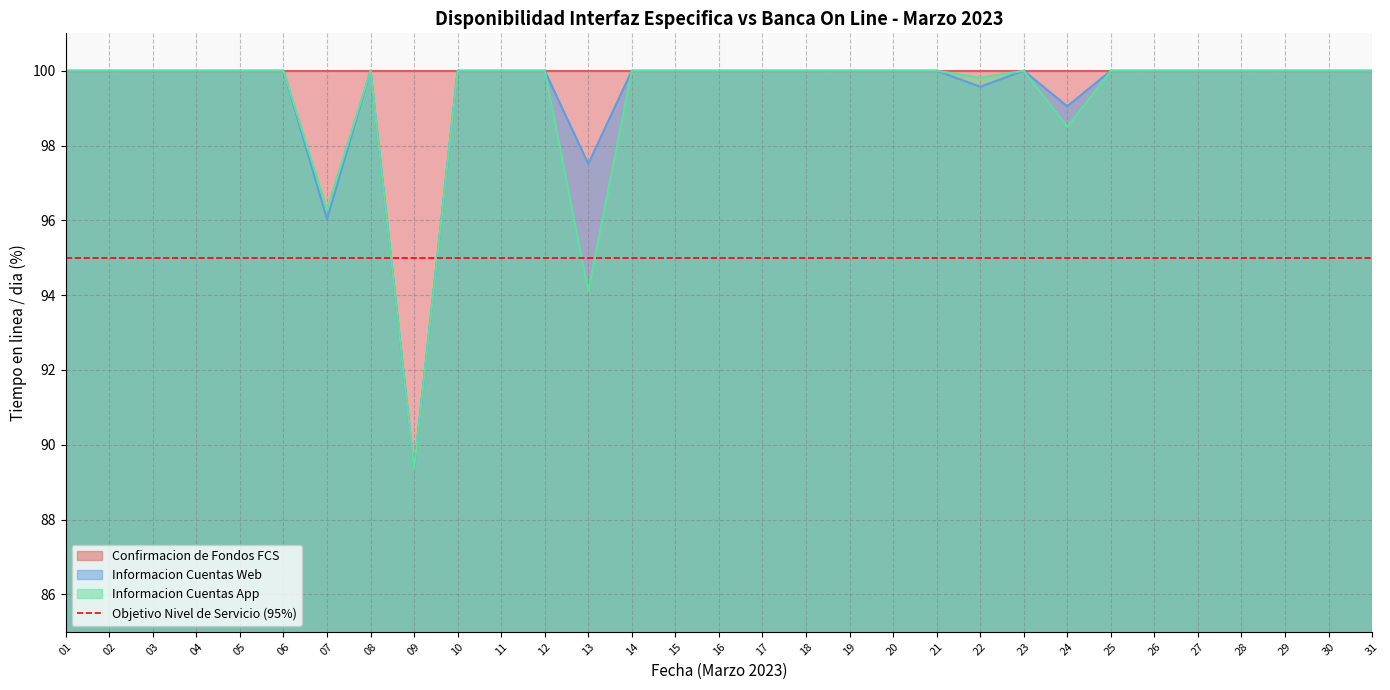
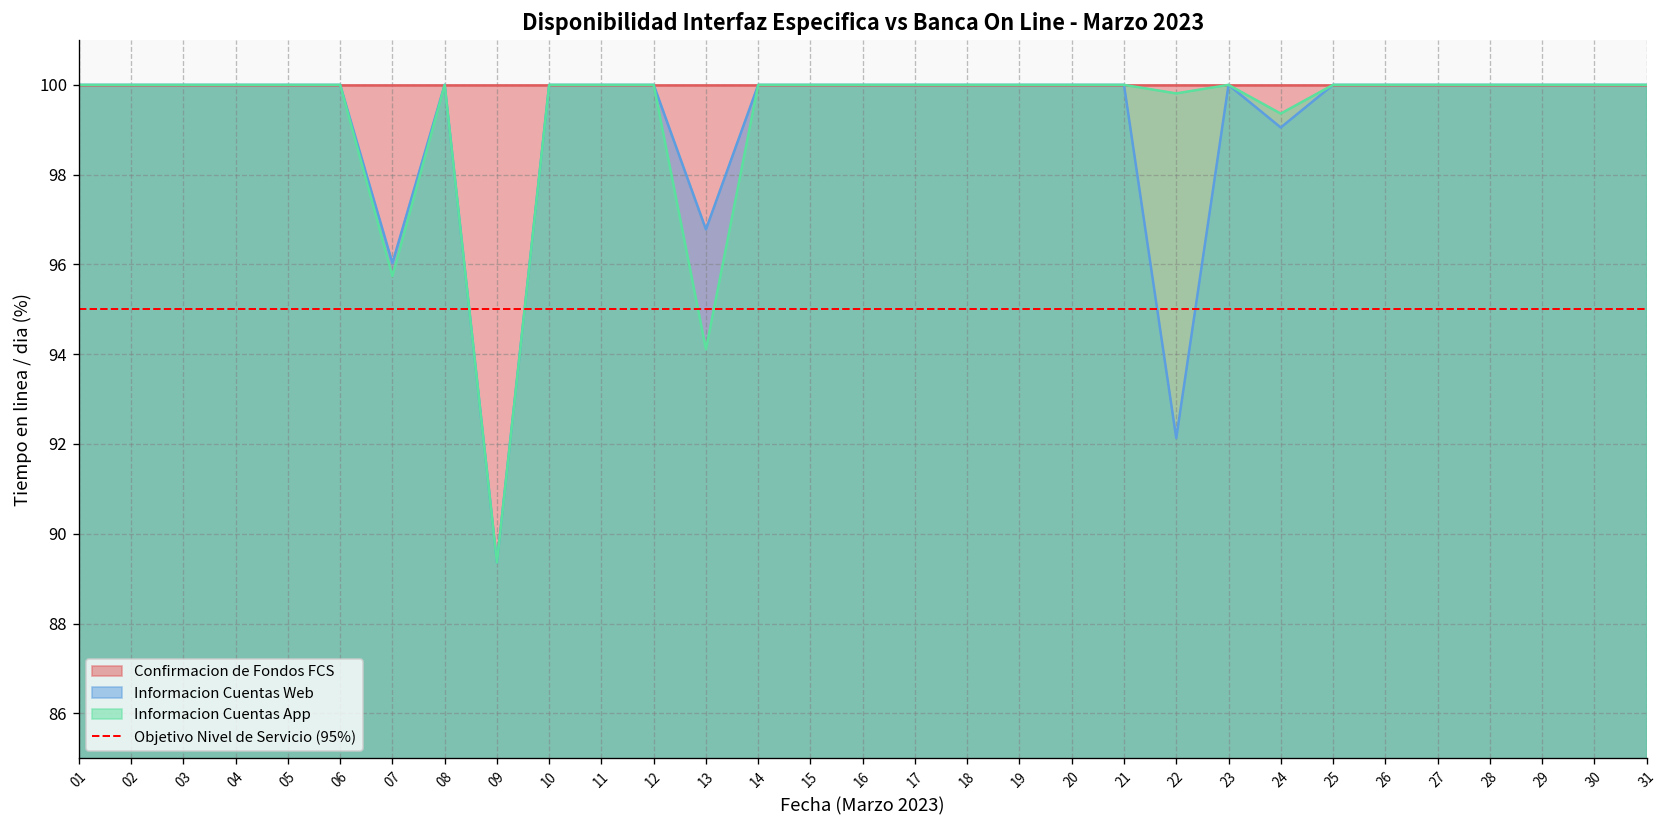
Informacion Cuentas App, 07: 96.3 -> 95.7
Informacion Cuentas Web, 13: 97.5 -> 96.8
Informacion Cuentas Web, 22: 99.6 -> 92.1
Informacion Cuentas App, 24: 98.5 -> 99.4
